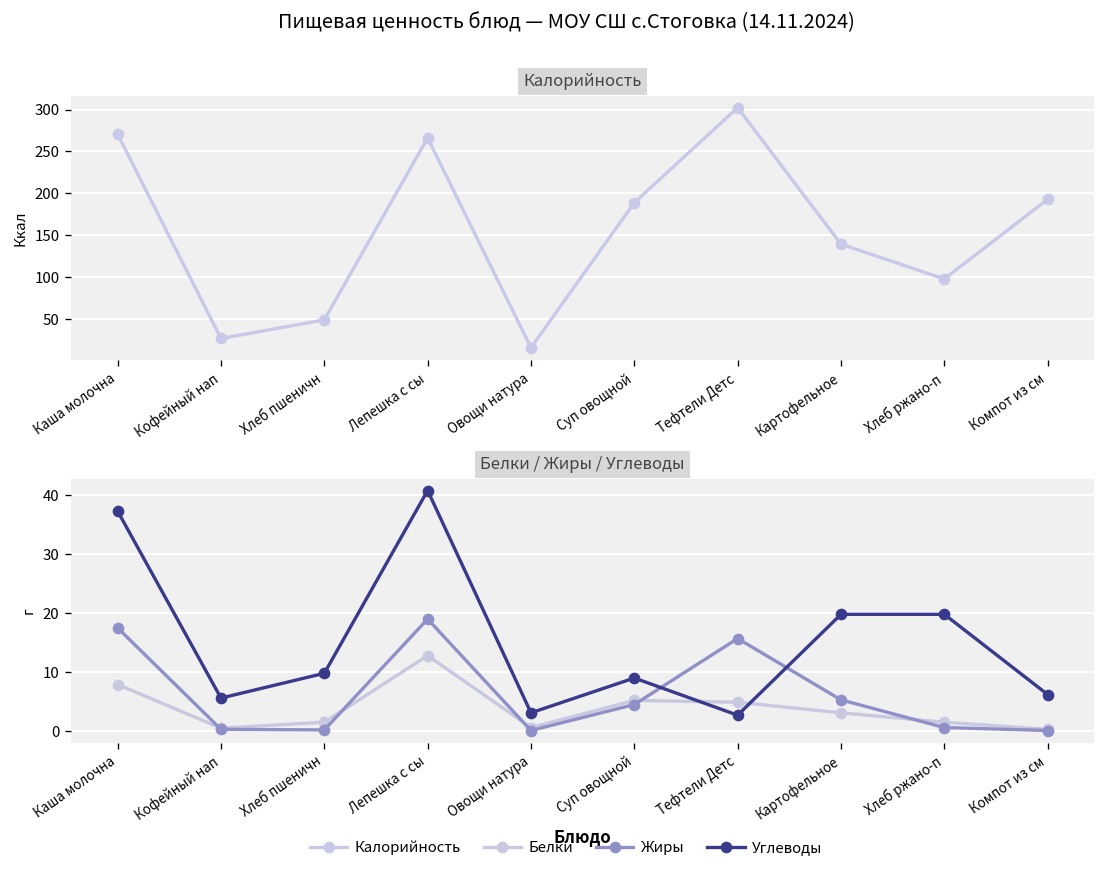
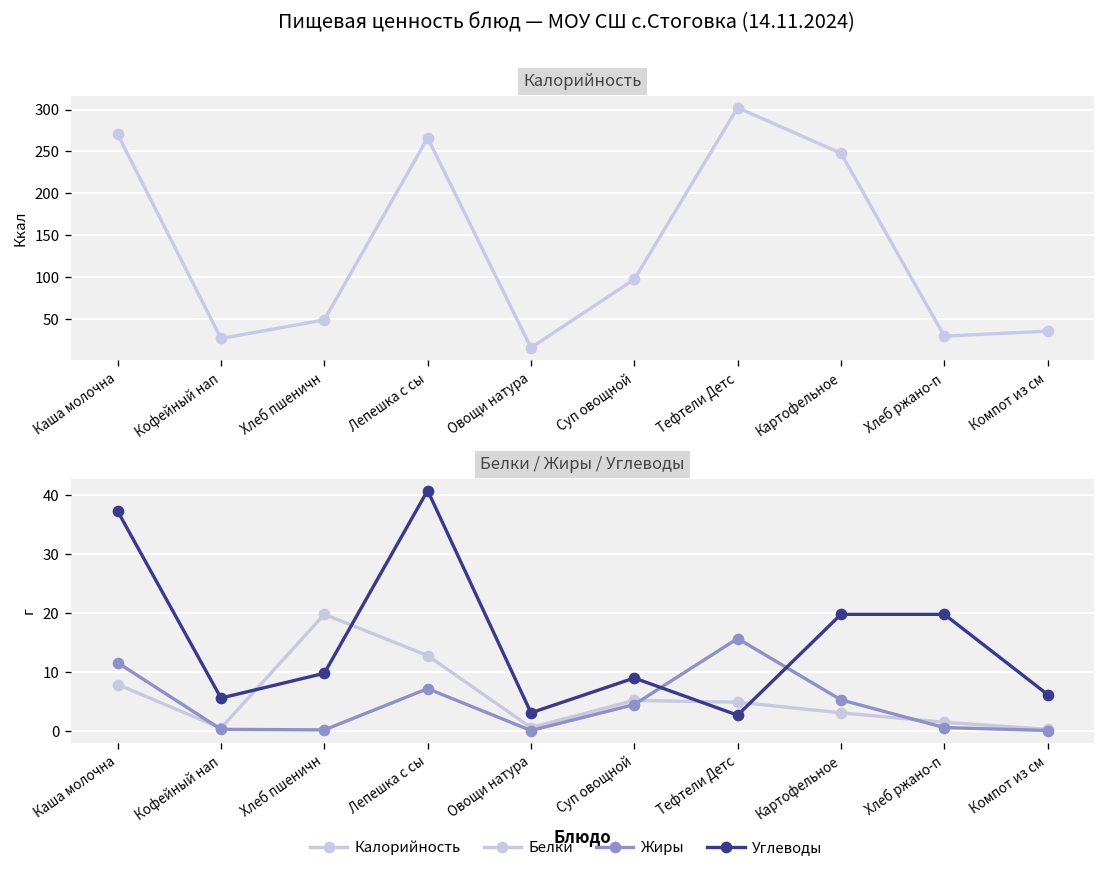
Калорийность, Суп овощной: 190 -> 100
Калорийность, Картофельное: 140 -> 250
Калорийность, Хлеб ржано-п: 100 -> 30
Калорийность, Компот из см: 190 -> 40
Белки / Жиры / Углеводы, Жиры, Каша молочна: 18 -> 12
Белки / Жиры / Углеводы, Белки, Хлеб пшеничн: 2 -> 20
Белки / Жиры / Углеводы, Жиры, Лепешка с сы: 19 -> 7
